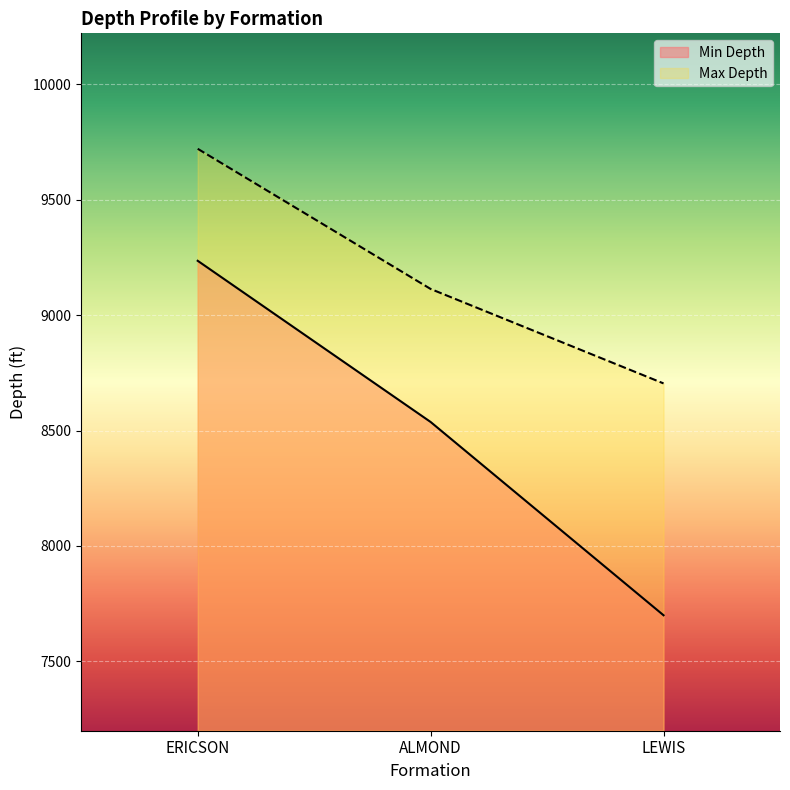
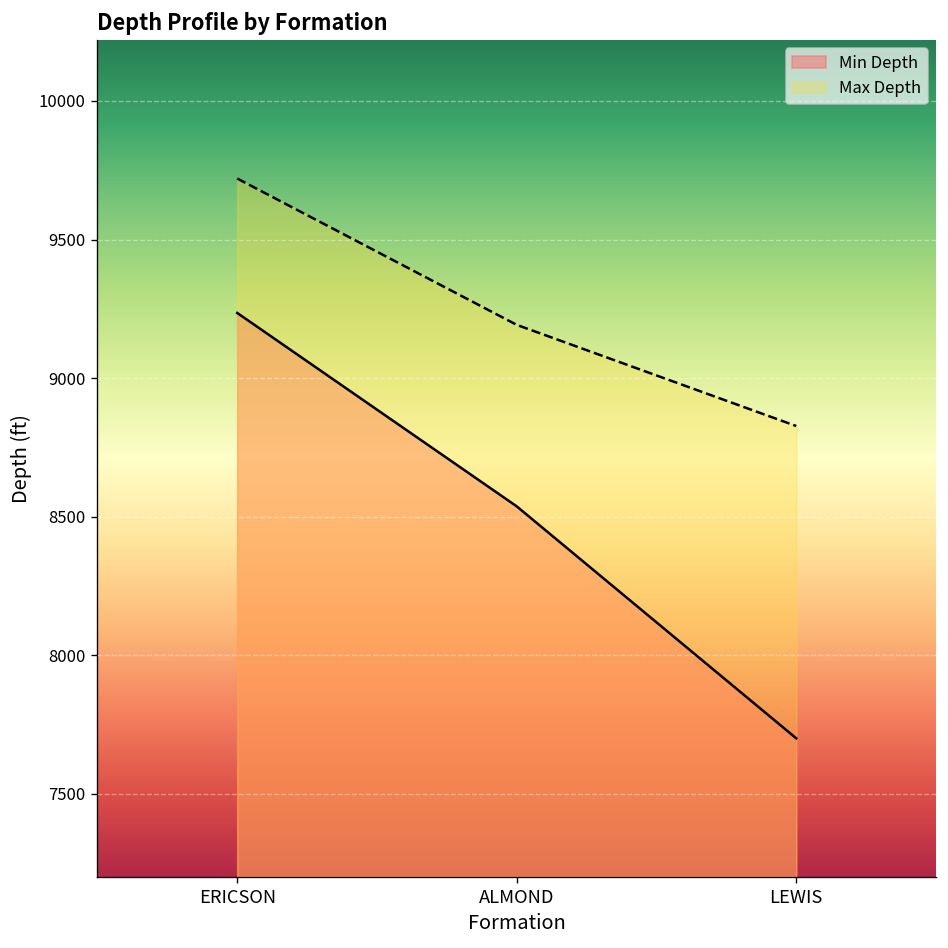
Max Depth, ALMOND: 9110 -> 9190
Max Depth, LEWIS: 8700 -> 8830
